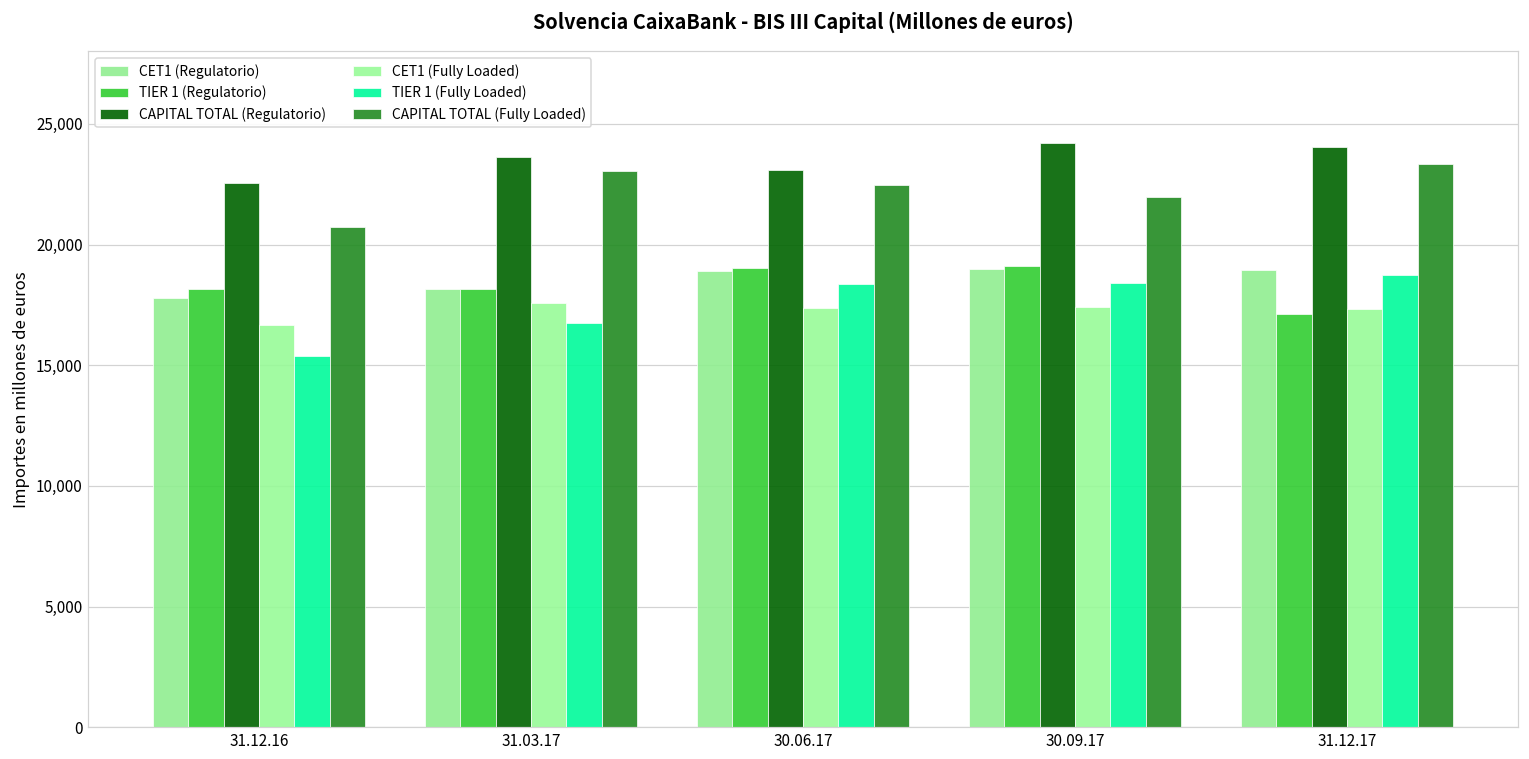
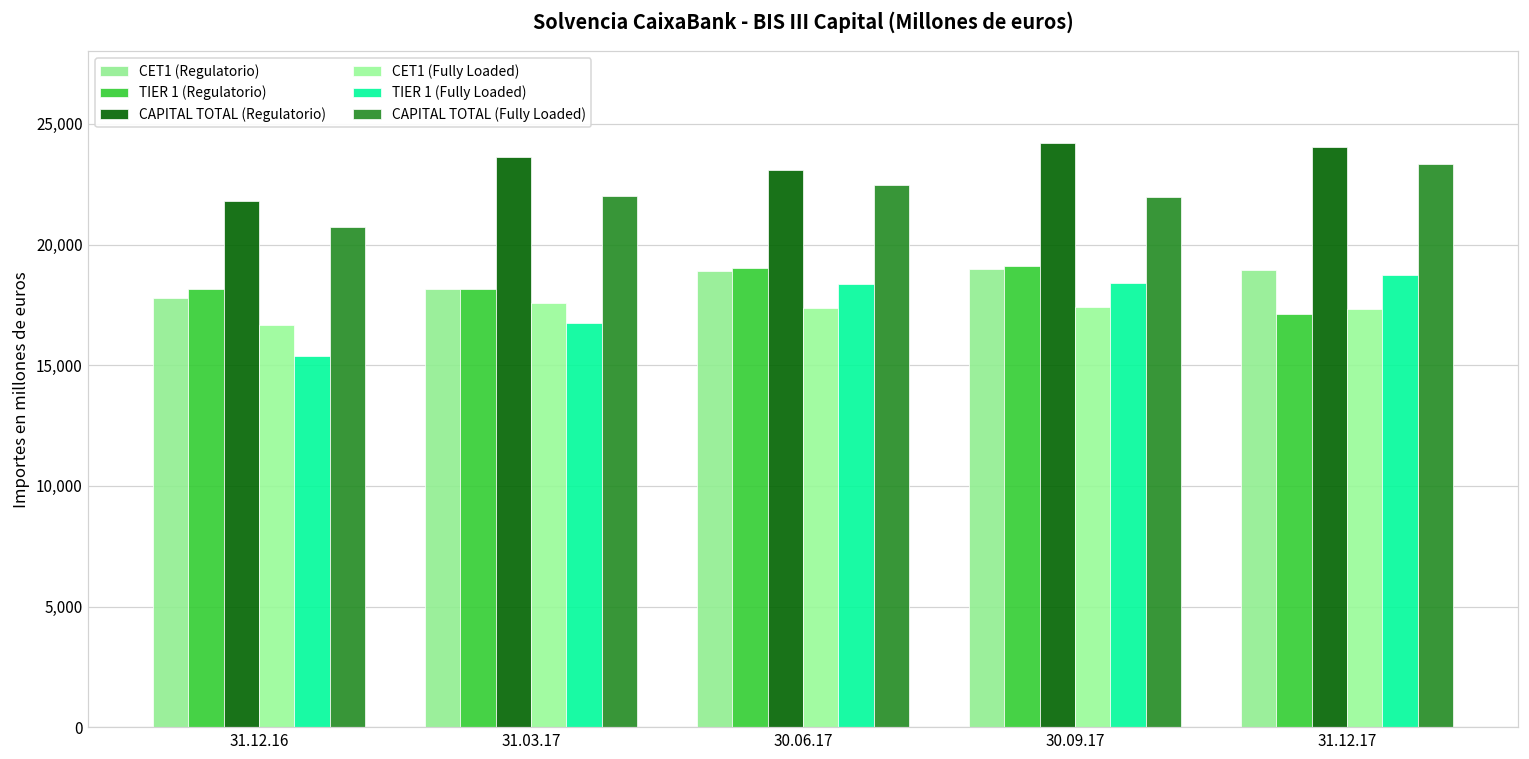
CAPITAL TOTAL (Regulatorio), 31.12.16: 22,600 -> 21,800
CAPITAL TOTAL (Fully Loaded), 31.03.17: 23,100 -> 22,000
